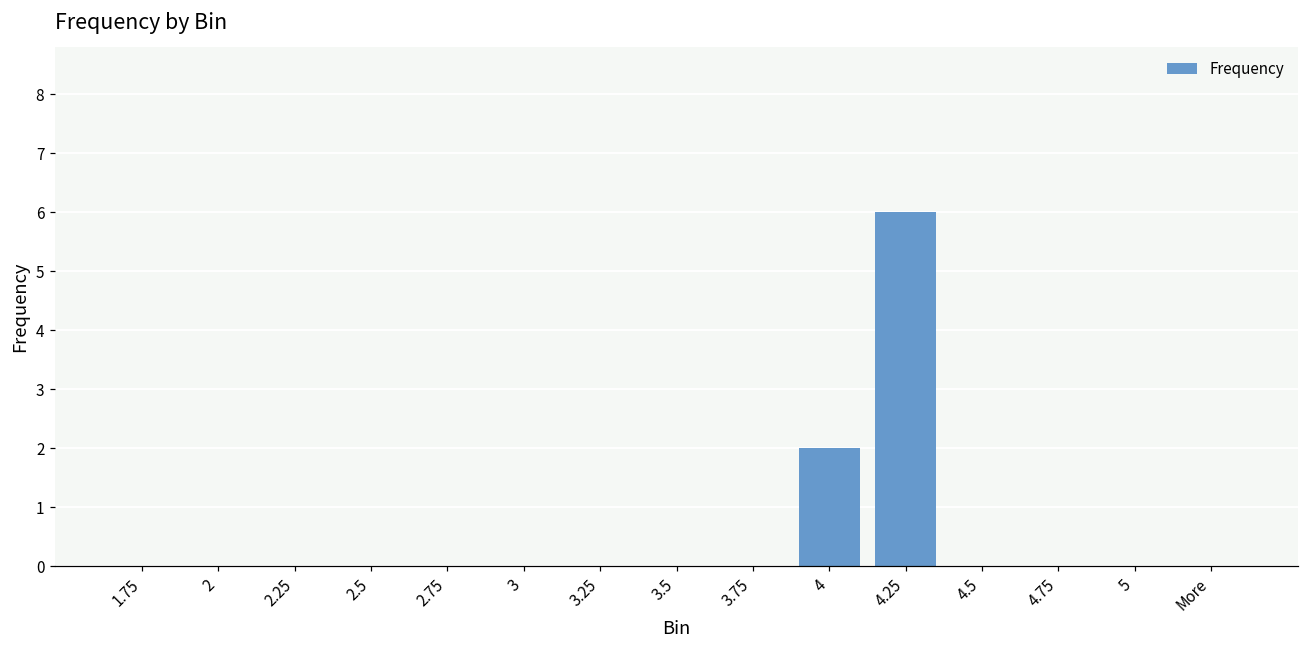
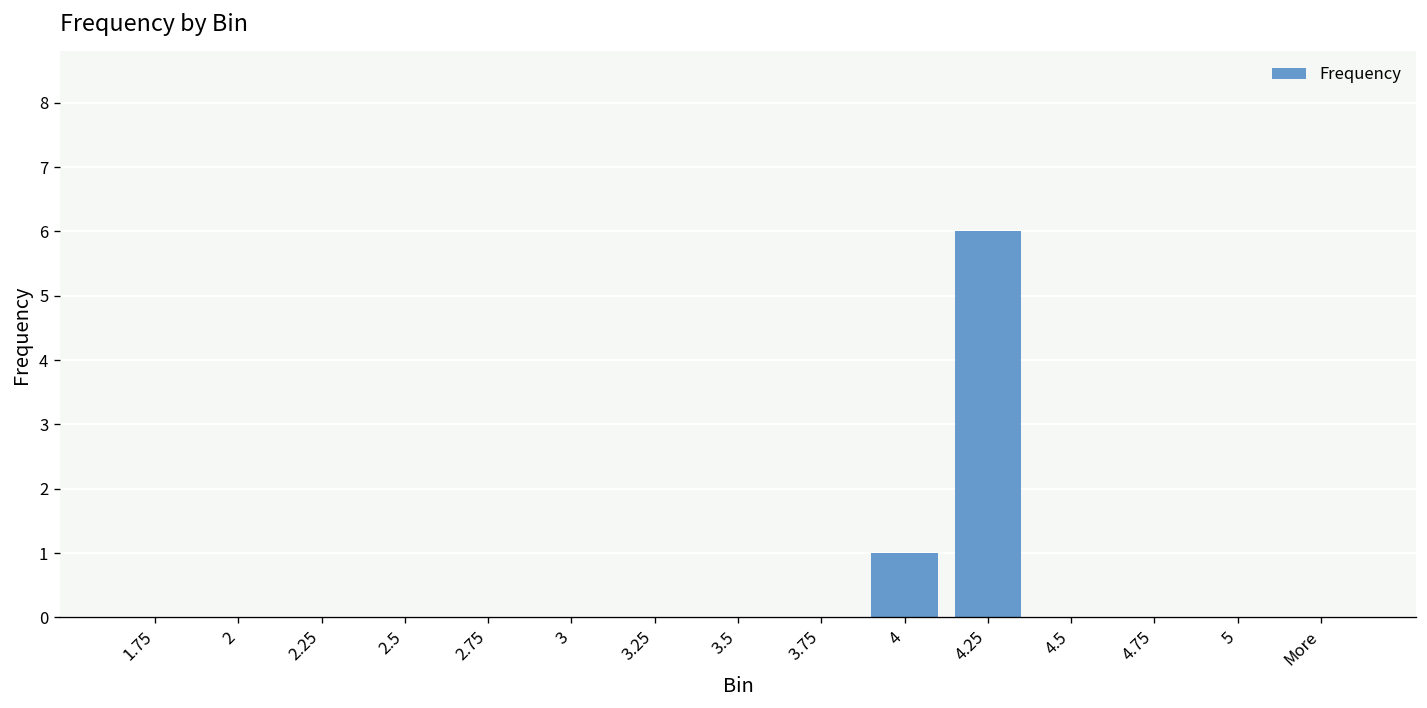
4: 2 -> 1
